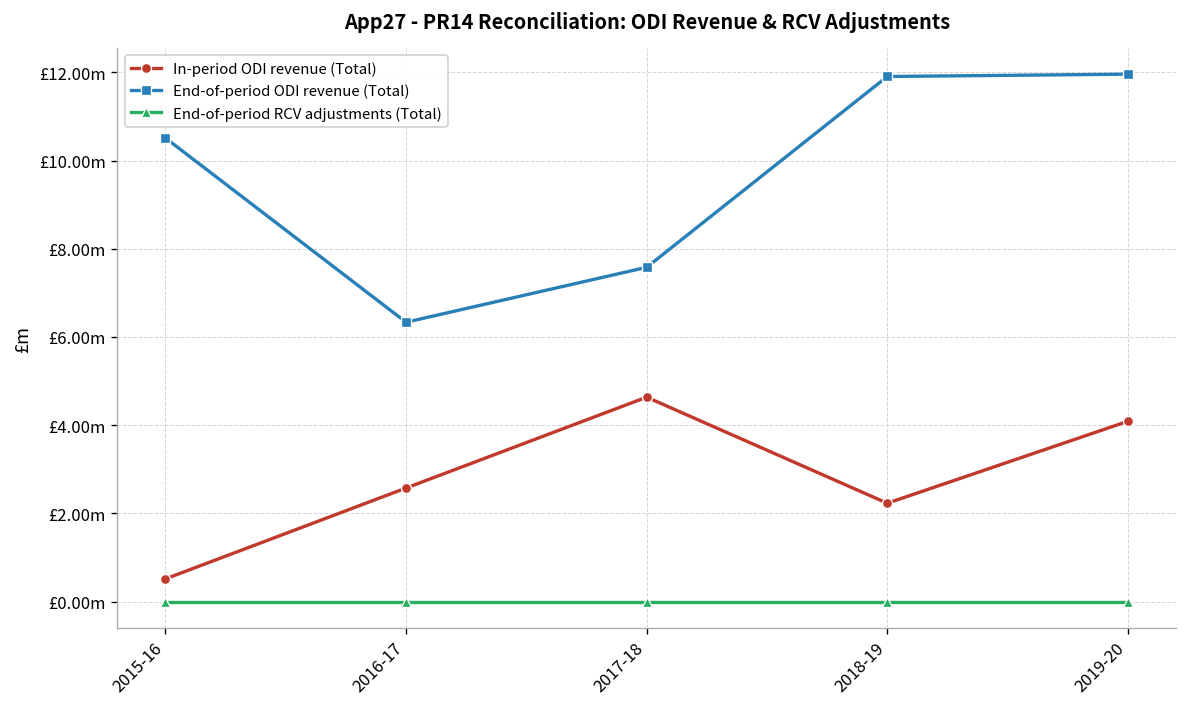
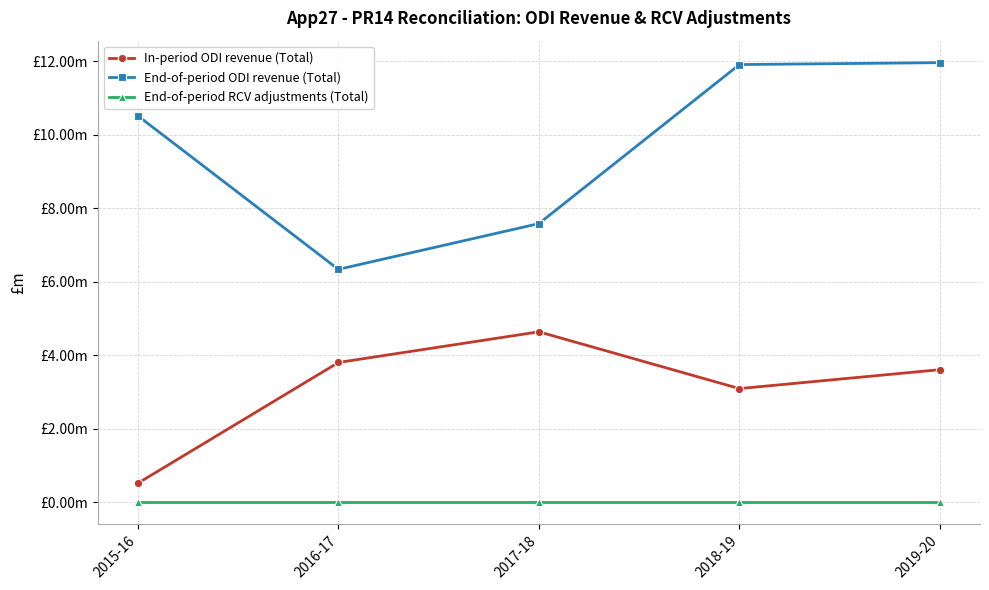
In-period ODI revenue (Total), 2016-17: £2.6m -> £3.8m
In-period ODI revenue (Total), 2018-19: £2.2m -> £3.1m
In-period ODI revenue (Total), 2019-20: £4.1m -> £3.6m
